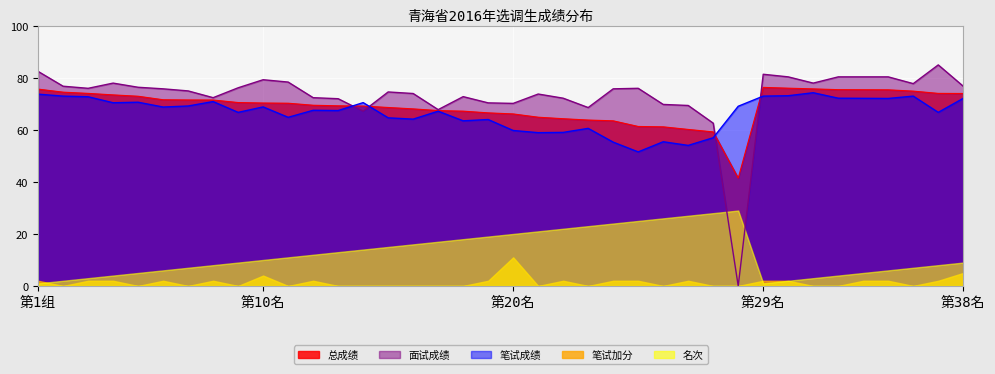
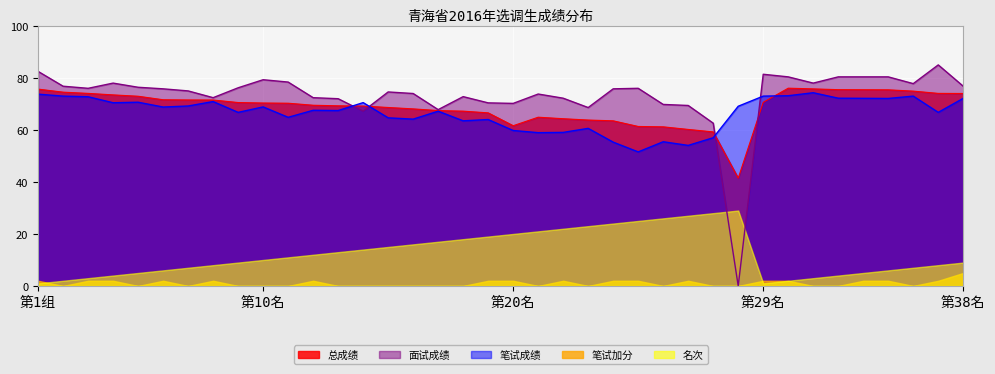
笔试加分, 第10名: 4 -> 0
总成绩, 第20名: 66 -> 62
笔试加分, 第20名: 11 -> 2
总成绩, 第29名: 76 -> 71
